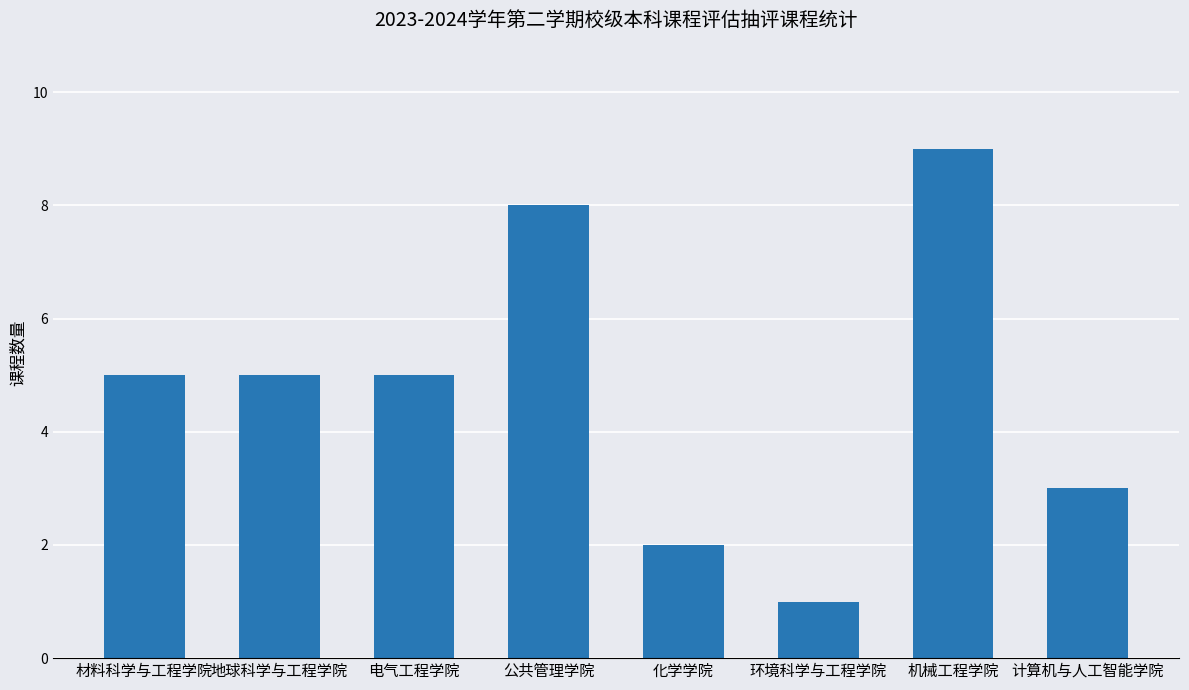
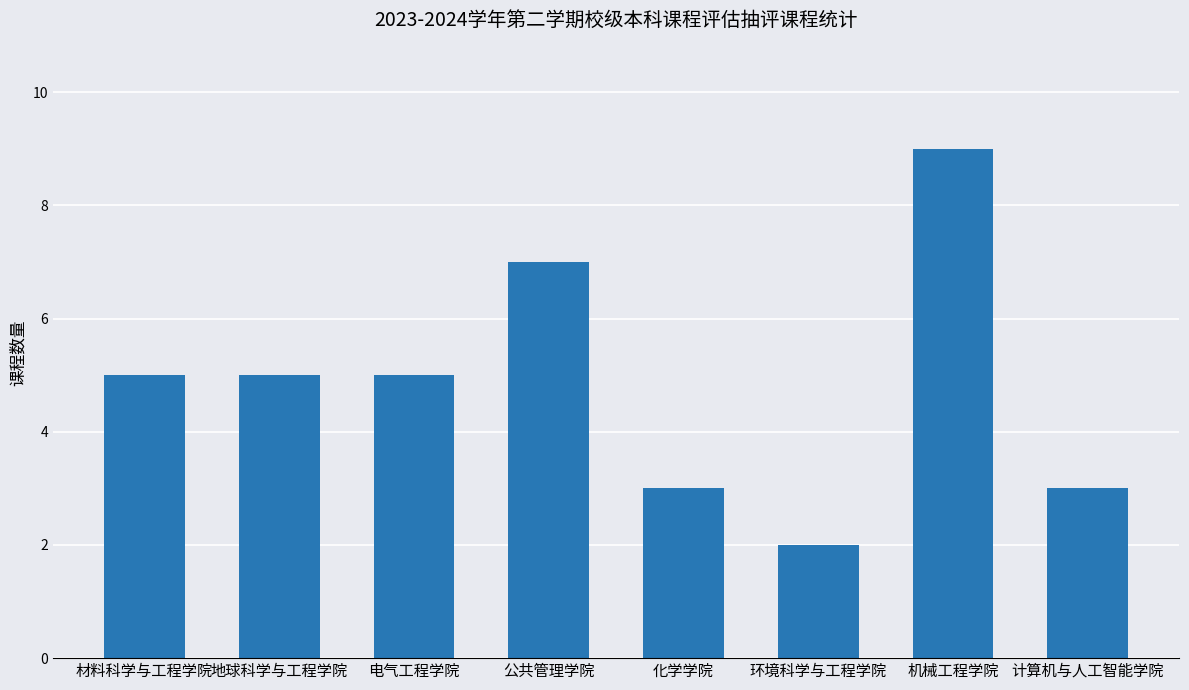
公共管理学院: 8 -> 7
化学学院: 2 -> 3
环境科学与工程学院: 1 -> 2
